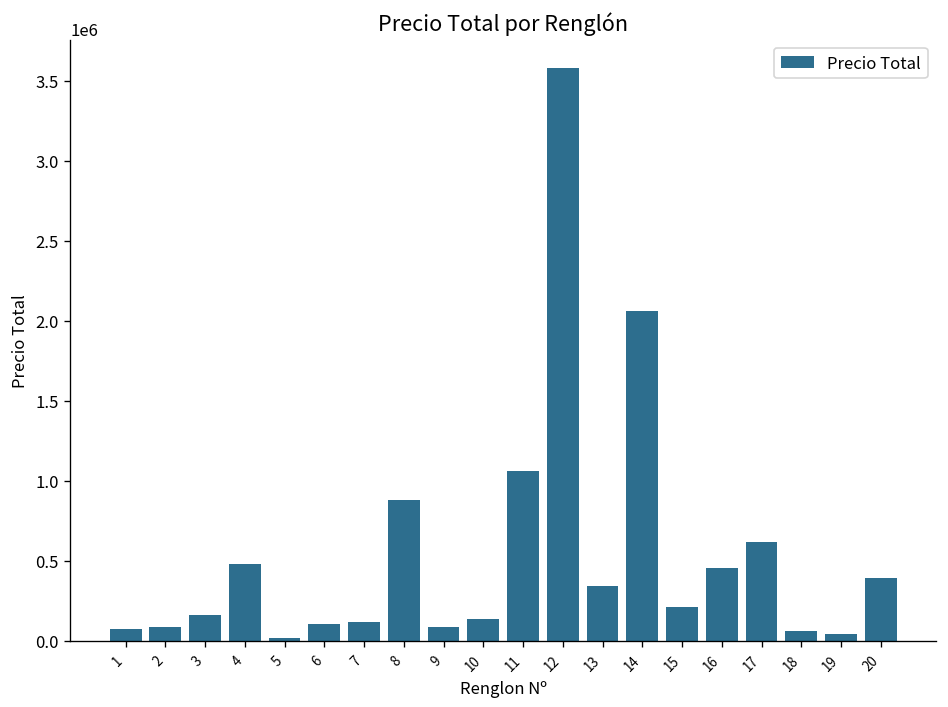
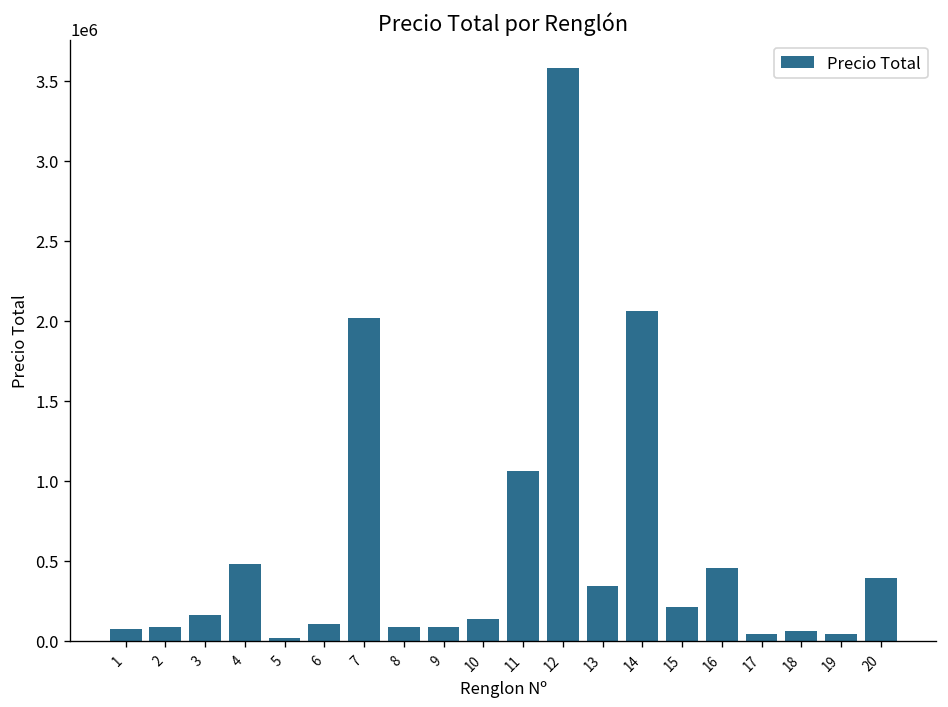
7: 120000 -> 2020000
8: 880000 -> 80000
17: 620000 -> 50000
